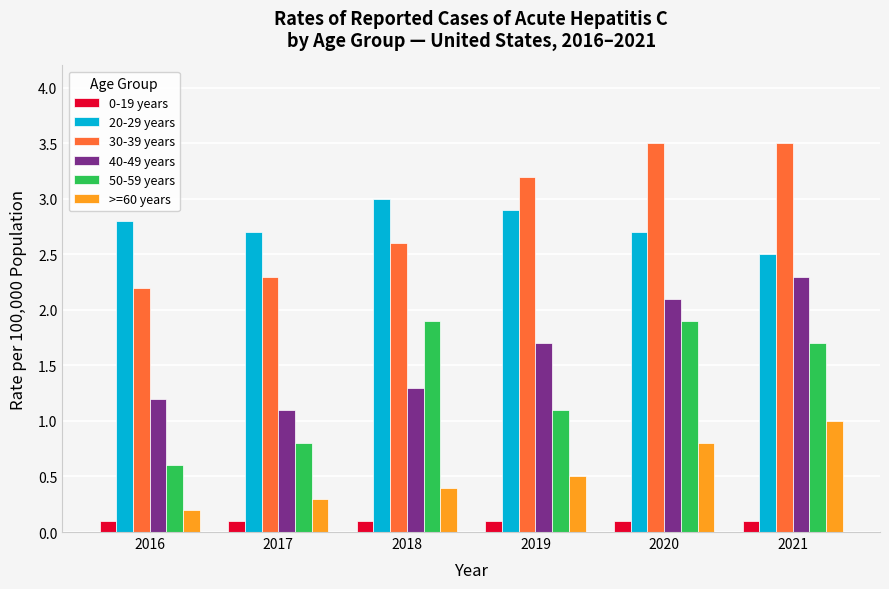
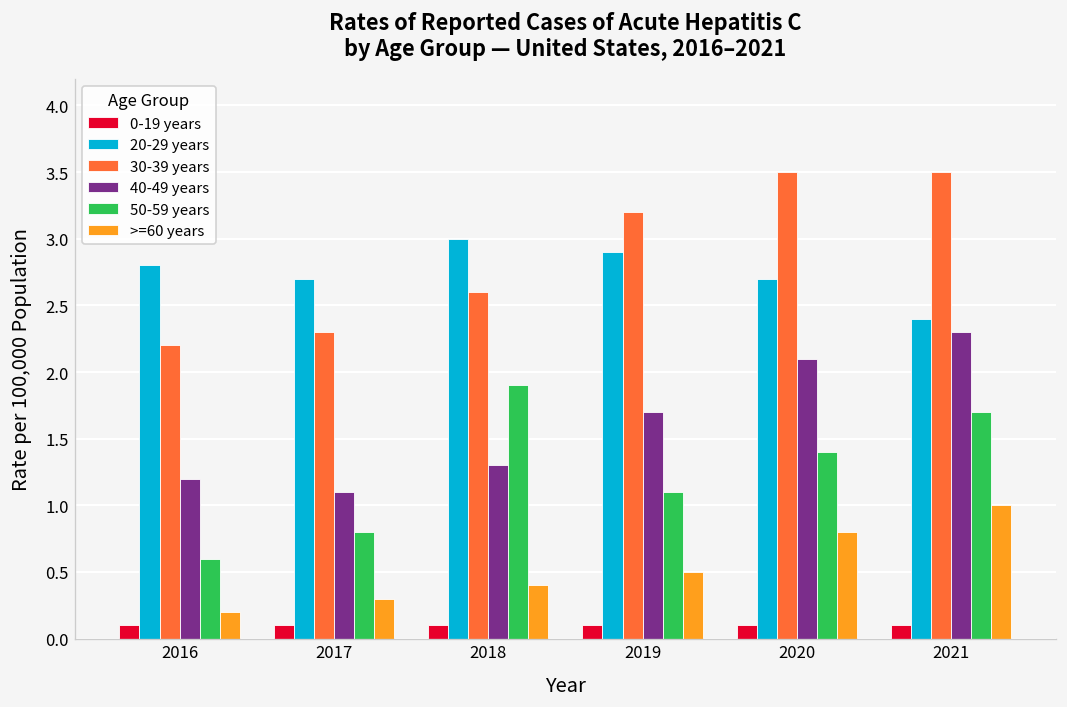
50-59 years, 2020: 1.9 -> 1.4
20-29 years, 2021: 2.5 -> 2.4
